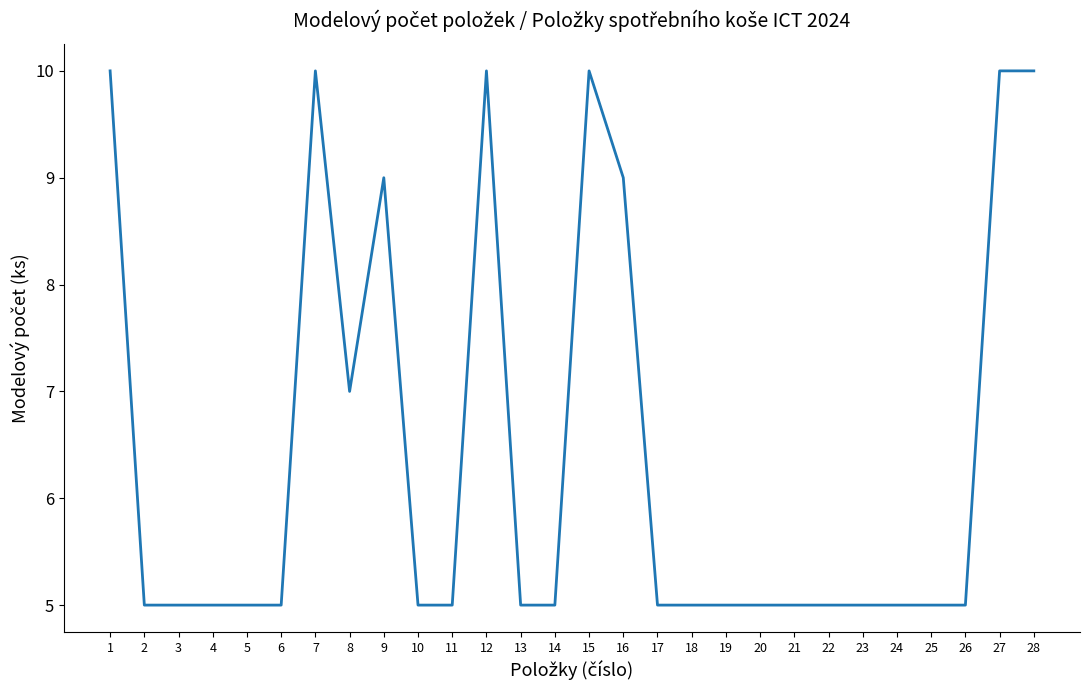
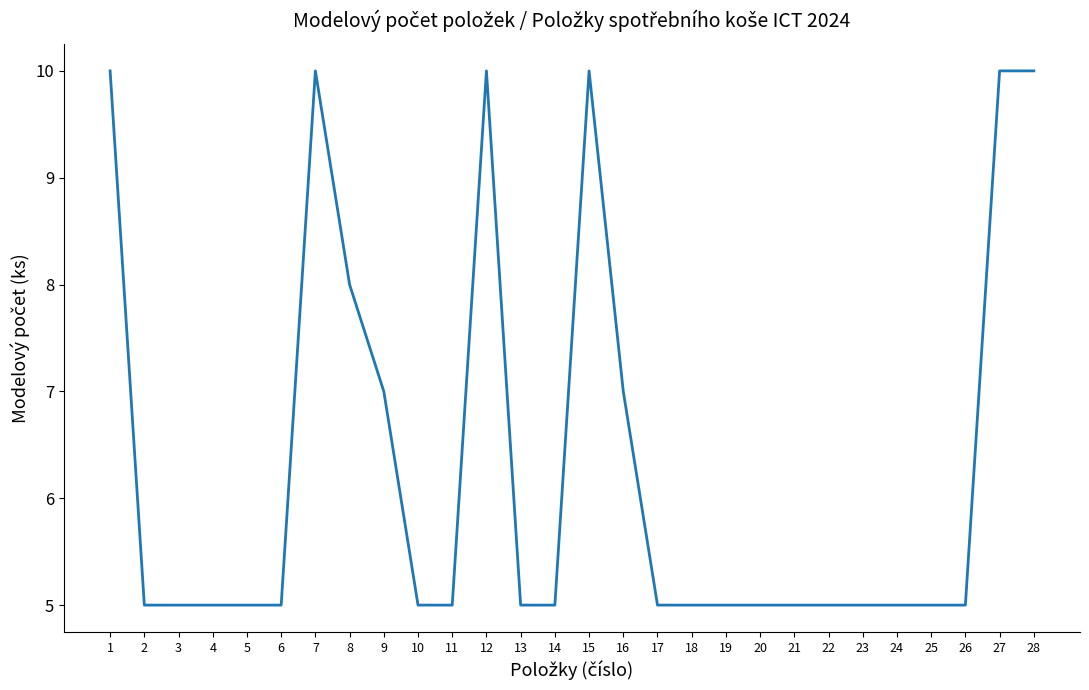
8: 7 -> 8
9: 9 -> 7
16: 9 -> 7
